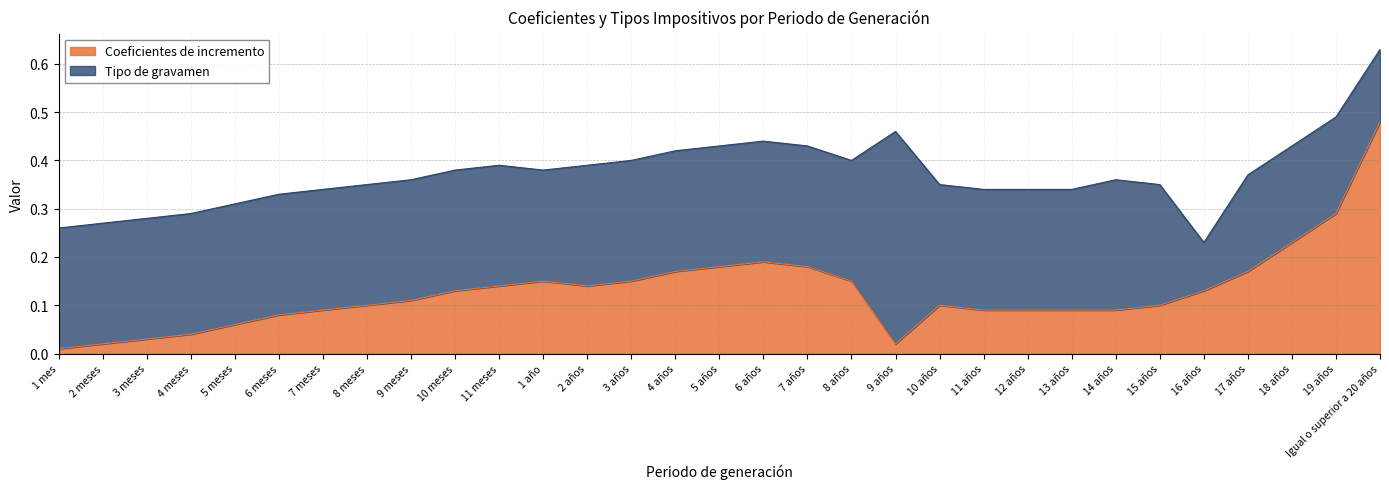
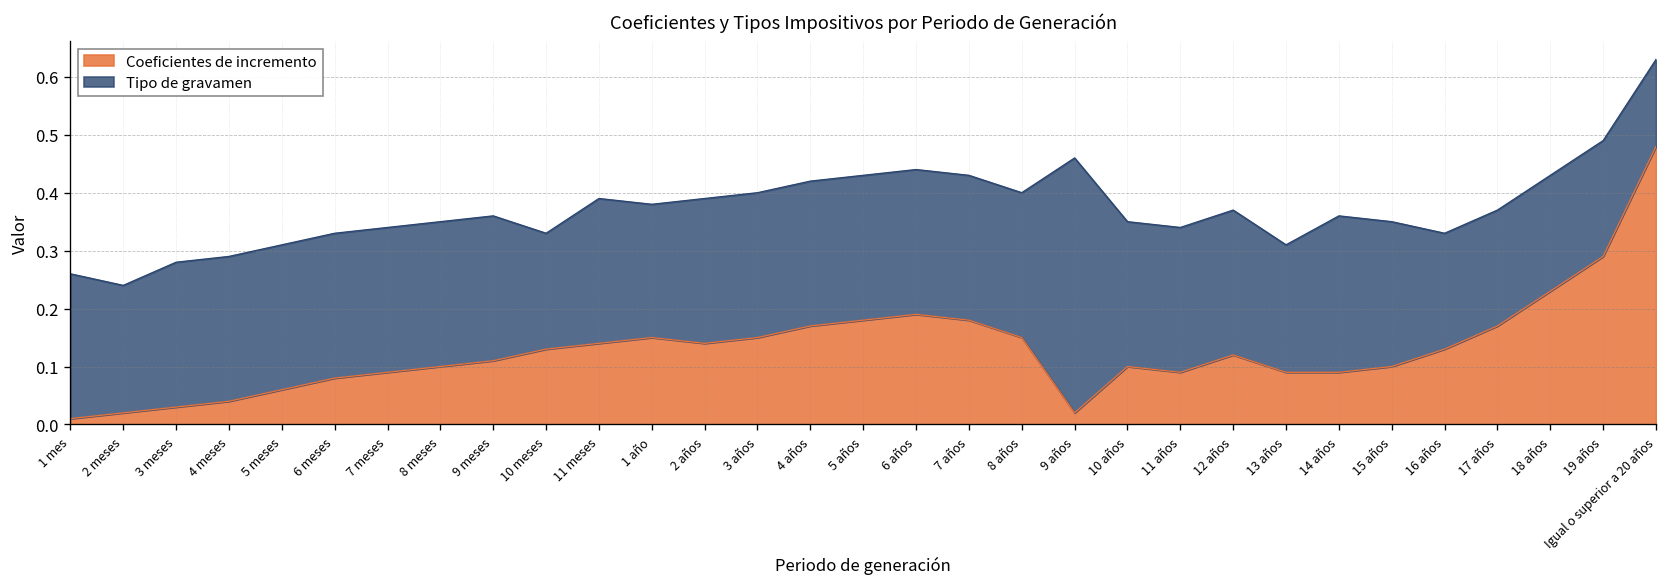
Tipo de gravamen, 2 meses: 0.25 -> 0.22
Tipo de gravamen, 10 meses: 0.25 -> 0.20
Coeficientes de incremento, 12 años: 0.09 -> 0.12
Tipo de gravamen, 13 años: 0.25 -> 0.22
Tipo de gravamen, 16 años: 0.1 -> 0.2
